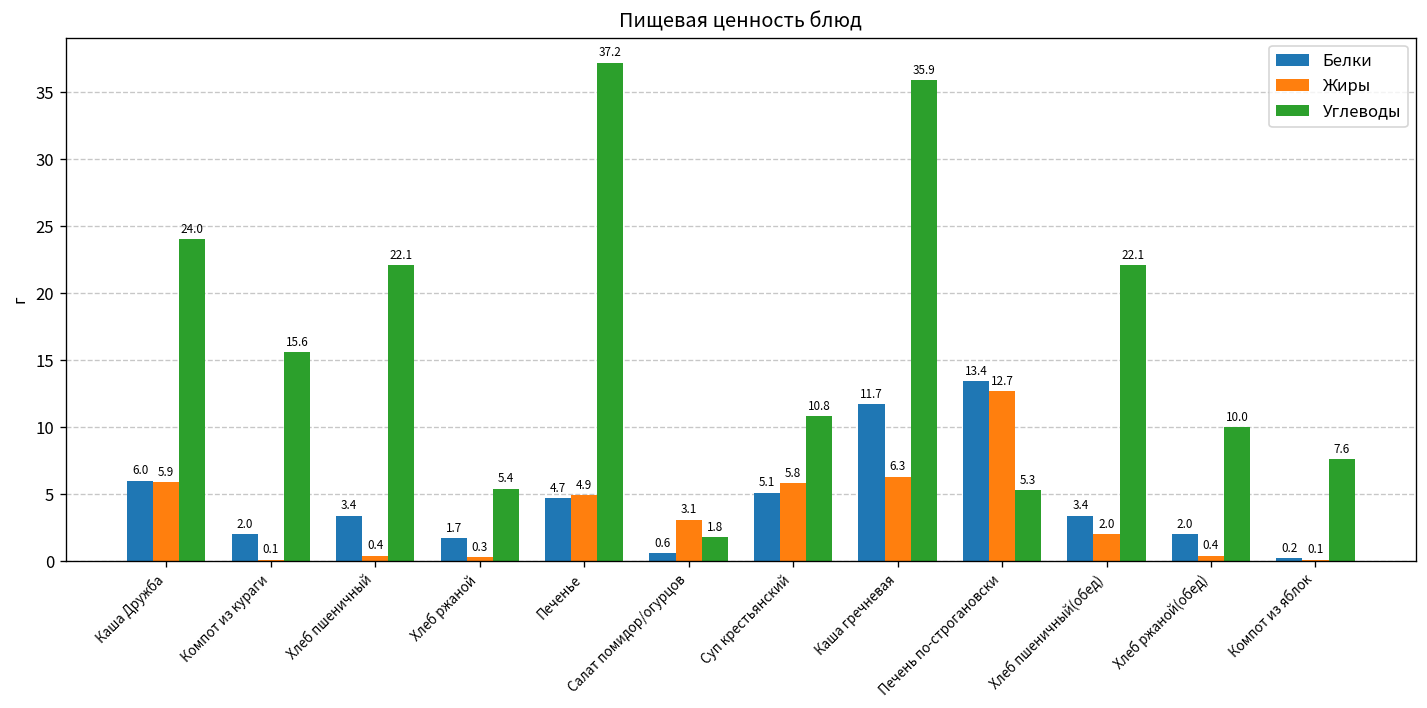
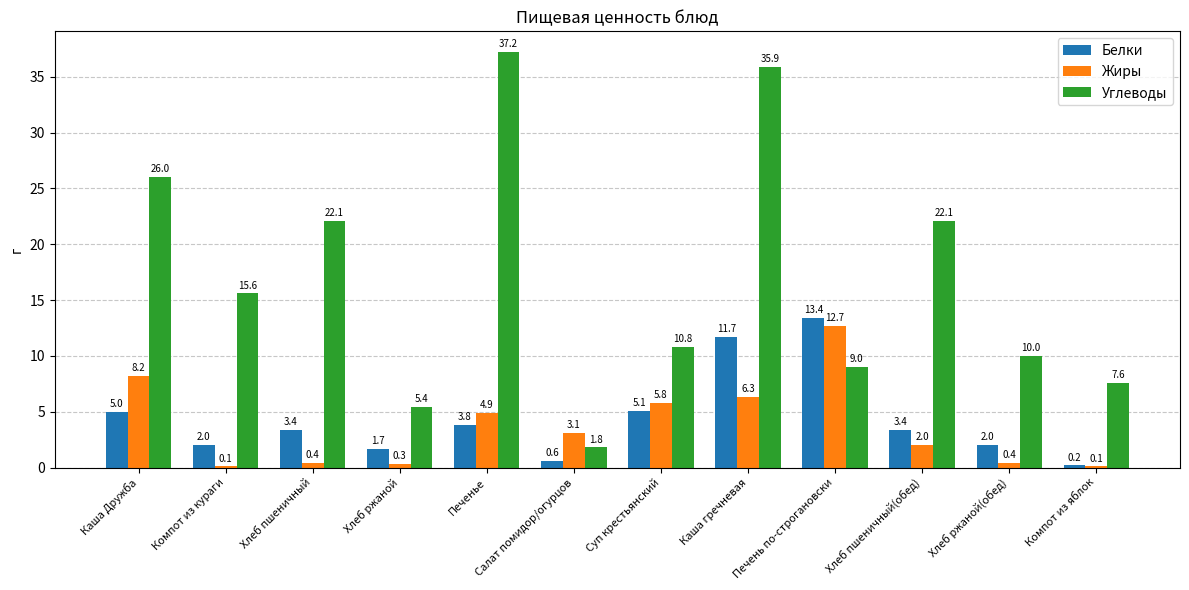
Белки, Каша Дружба: 6.0 -> 5.0
Жиры, Каша Дружба: 5.9 -> 8.2
Углеводы, Каша Дружба: 24.0 -> 26.0
Белки, Печенье: 4.7 -> 3.8
Углеводы, Печень по-строгановски: 5.3 -> 9.0
